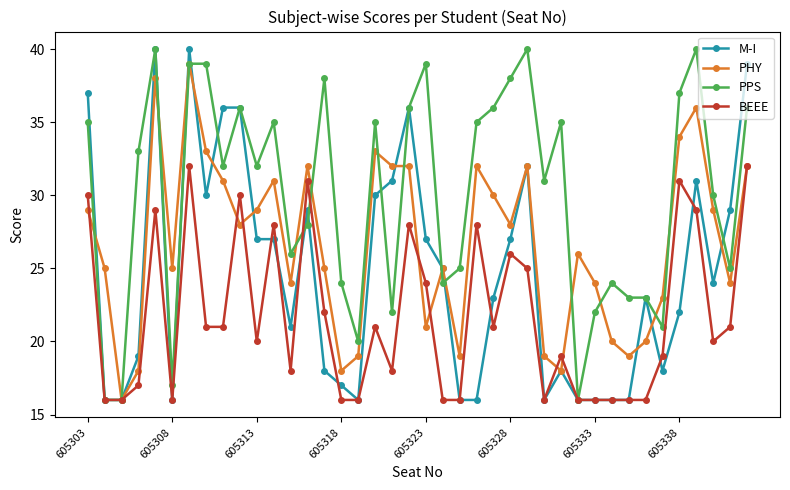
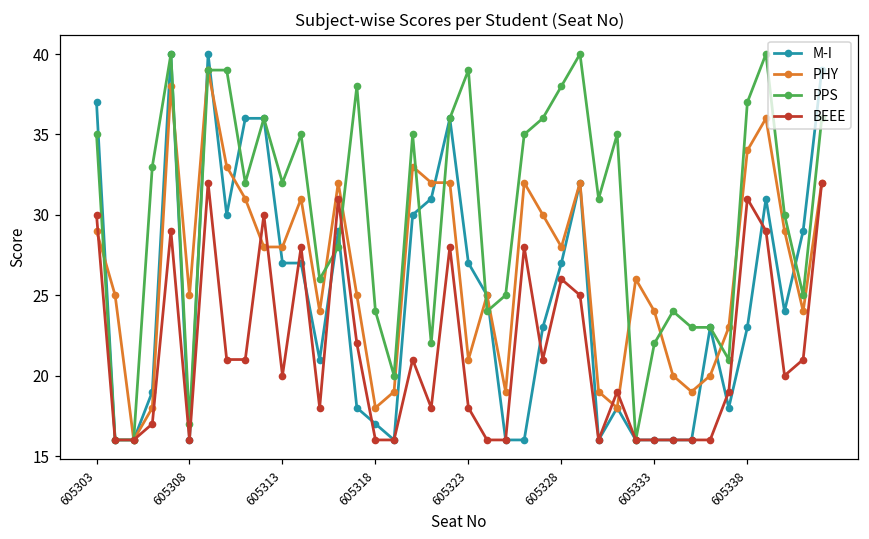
PHY, 605313: 29 -> 28
BEEE, 605323: 24 -> 18
M-I, 605338: 22 -> 23
